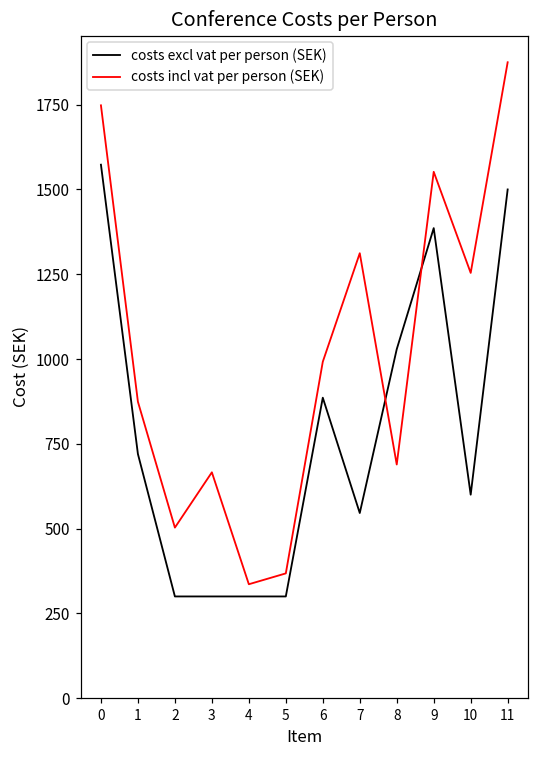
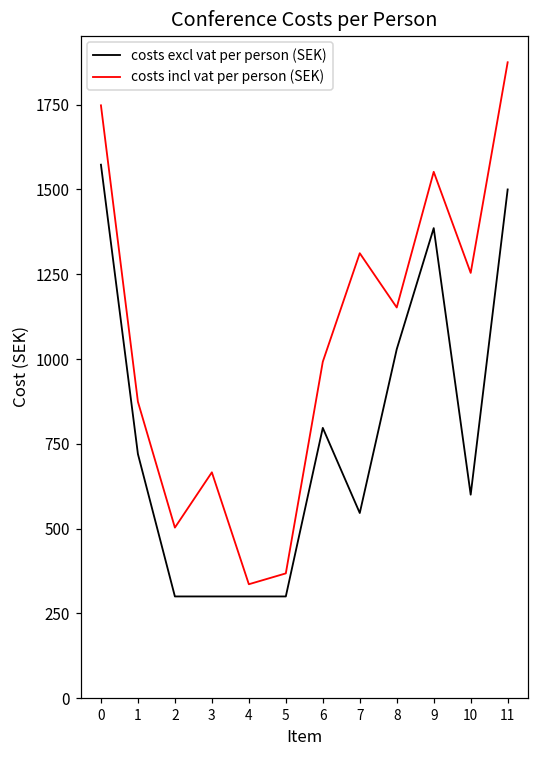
costs excl vat per person (SEK), 6: 890 -> 800
costs incl vat per person (SEK), 8: 690 -> 1150
